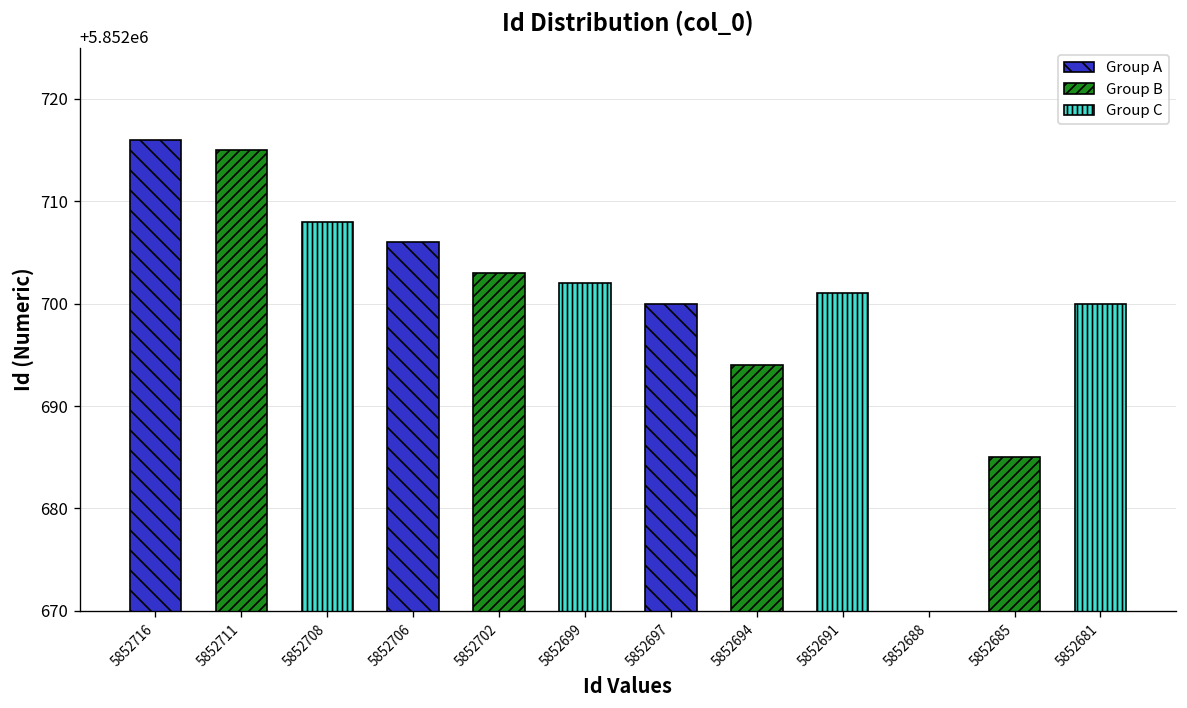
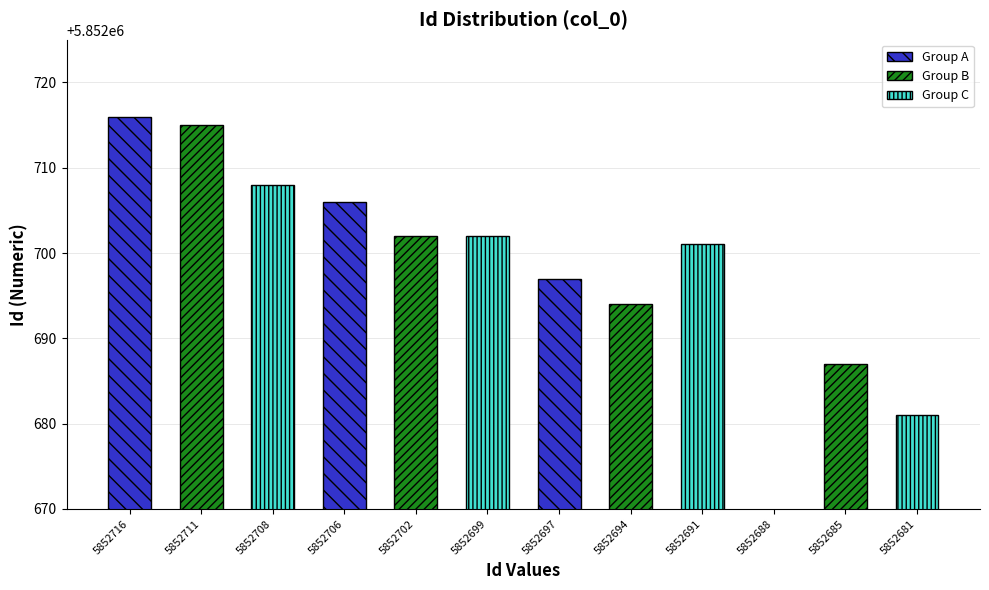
5852702: 5852703 -> 5852702
5852697: 5852700 -> 5852697
5852685: 5852685 -> 5852687
5852681: 5852700 -> 5852681
